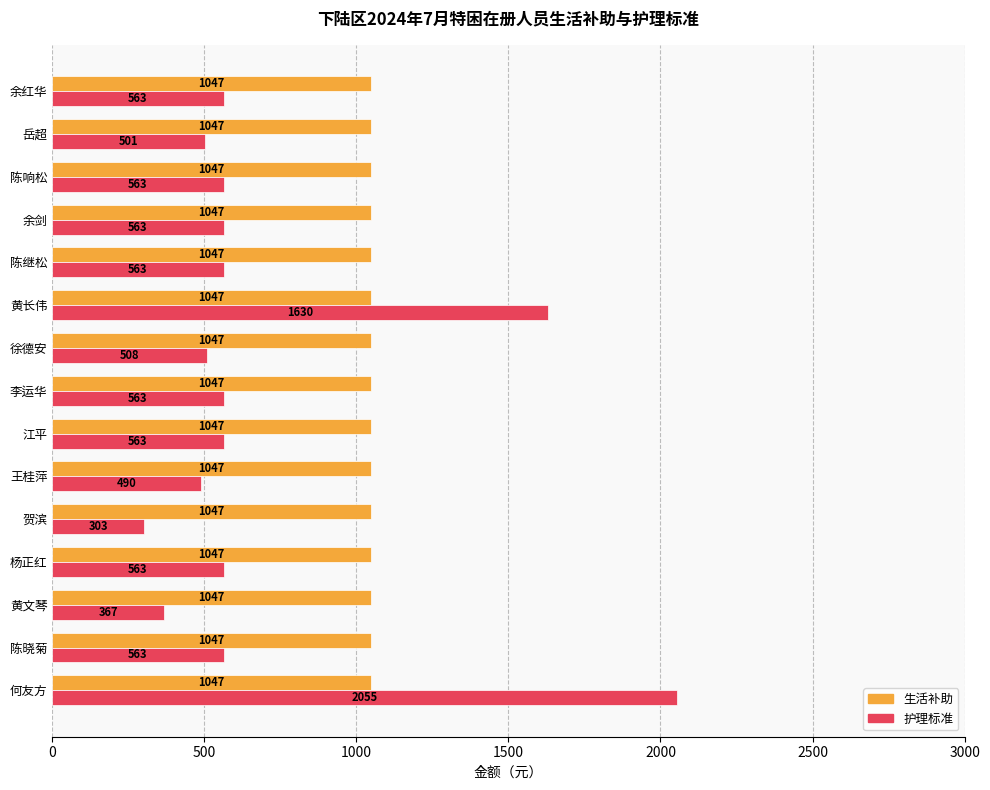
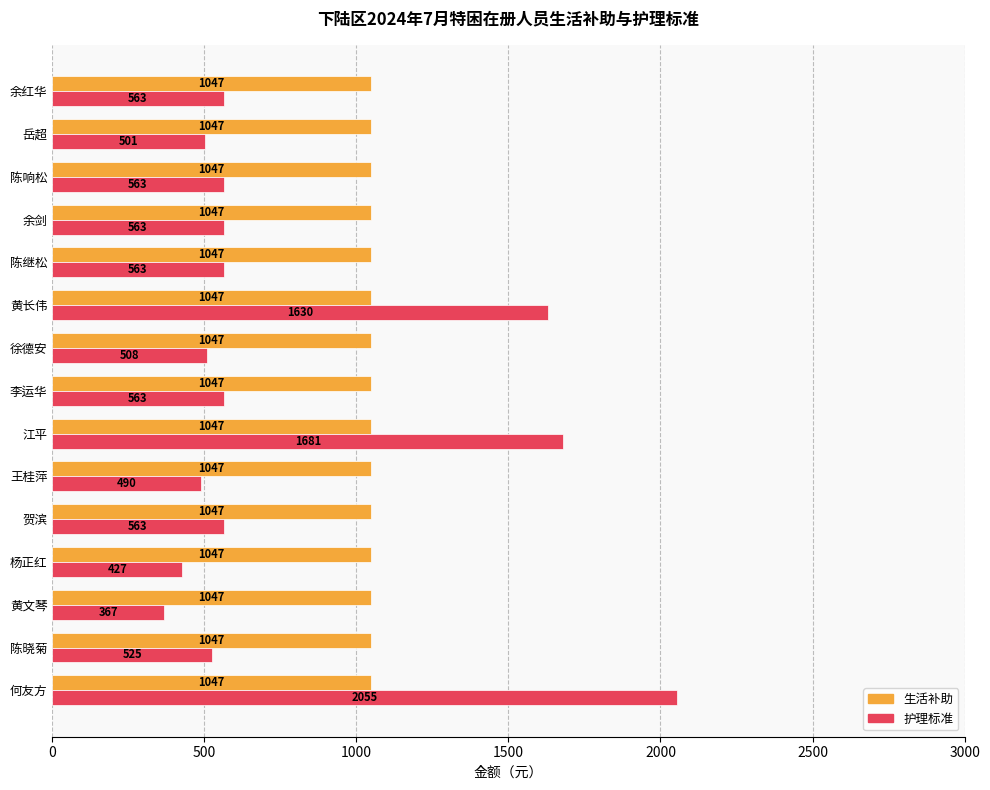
护理标准, 江平: 563 -> 1681
护理标准, 贺滨: 303 -> 563
护理标准, 杨正红: 563 -> 427
护理标准, 陈晓菊: 563 -> 525
